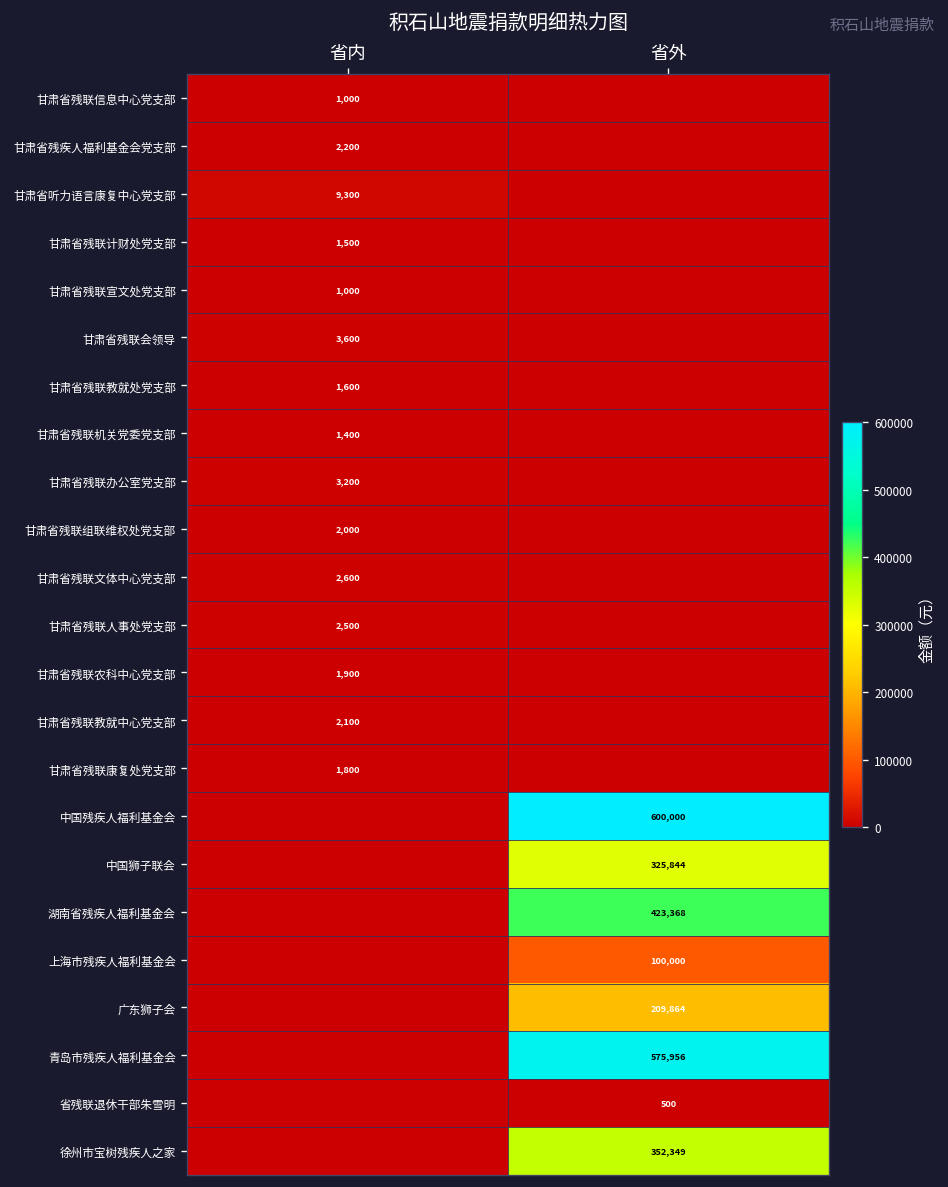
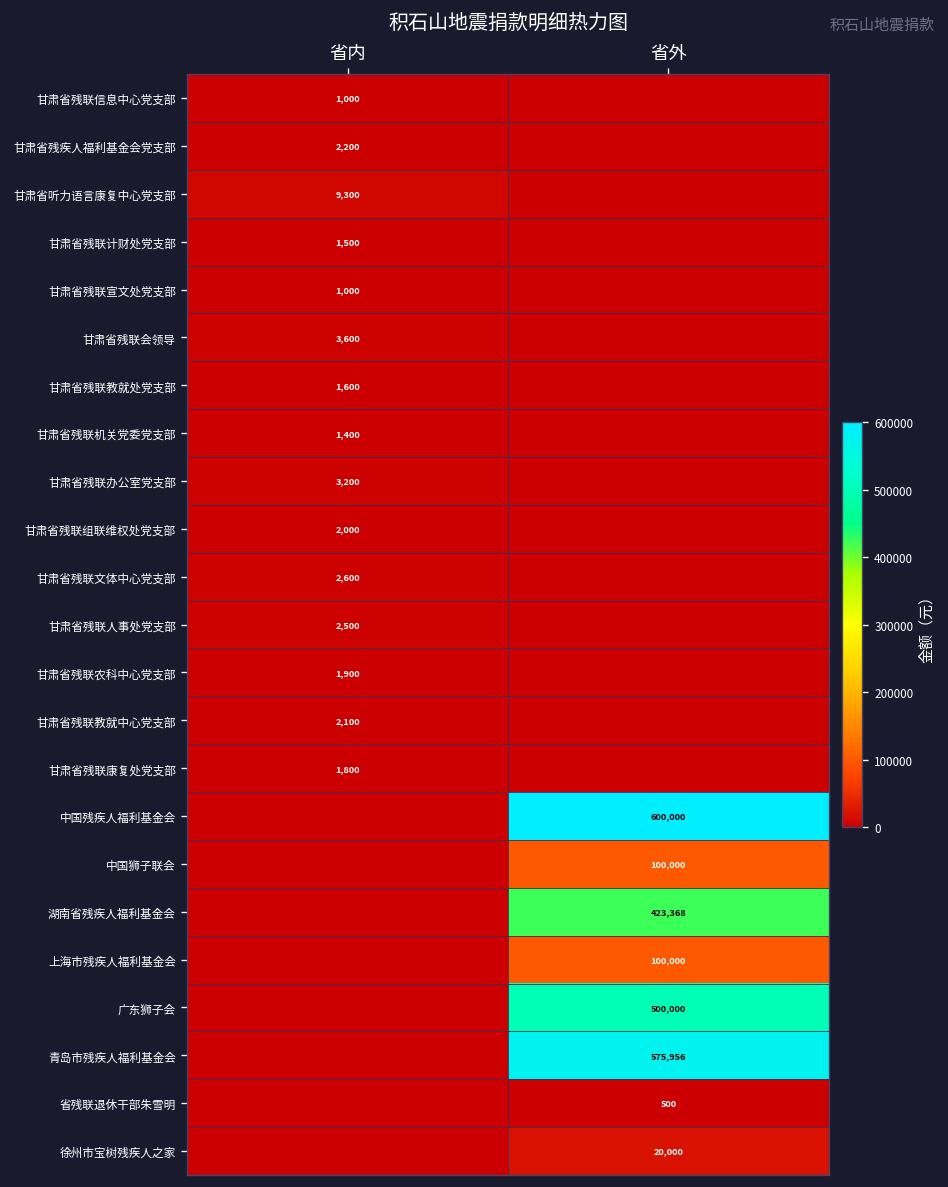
中国狮子联会, 省外: 325,844 -> 100,000
广东狮子会, 省外: 209,864 -> 500,000
徐州市宝树残疾人之家, 省外: 352,349 -> 20,000
